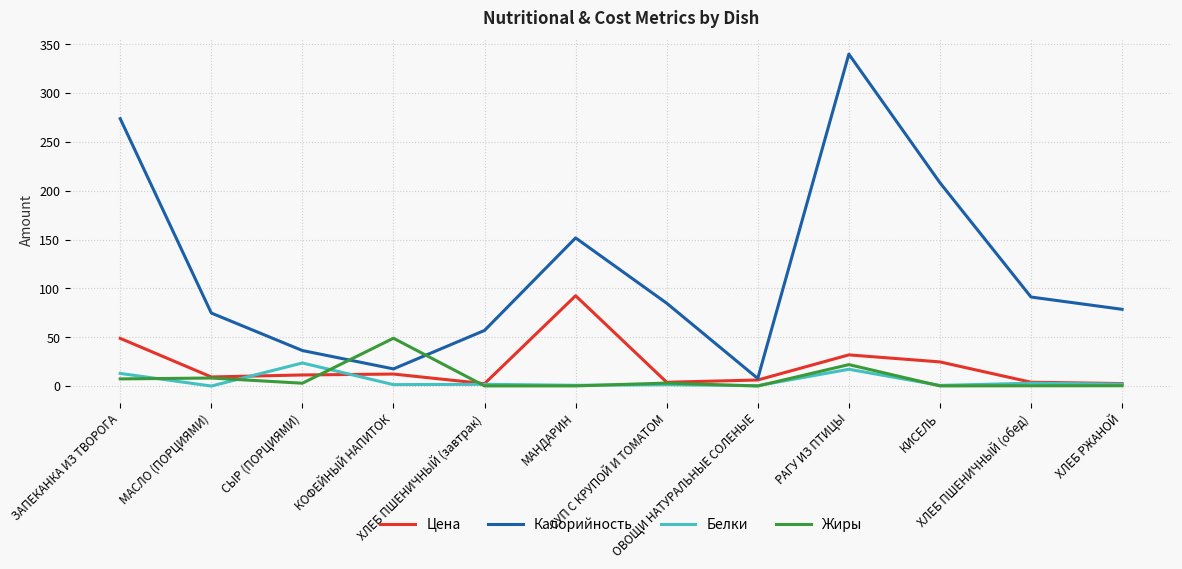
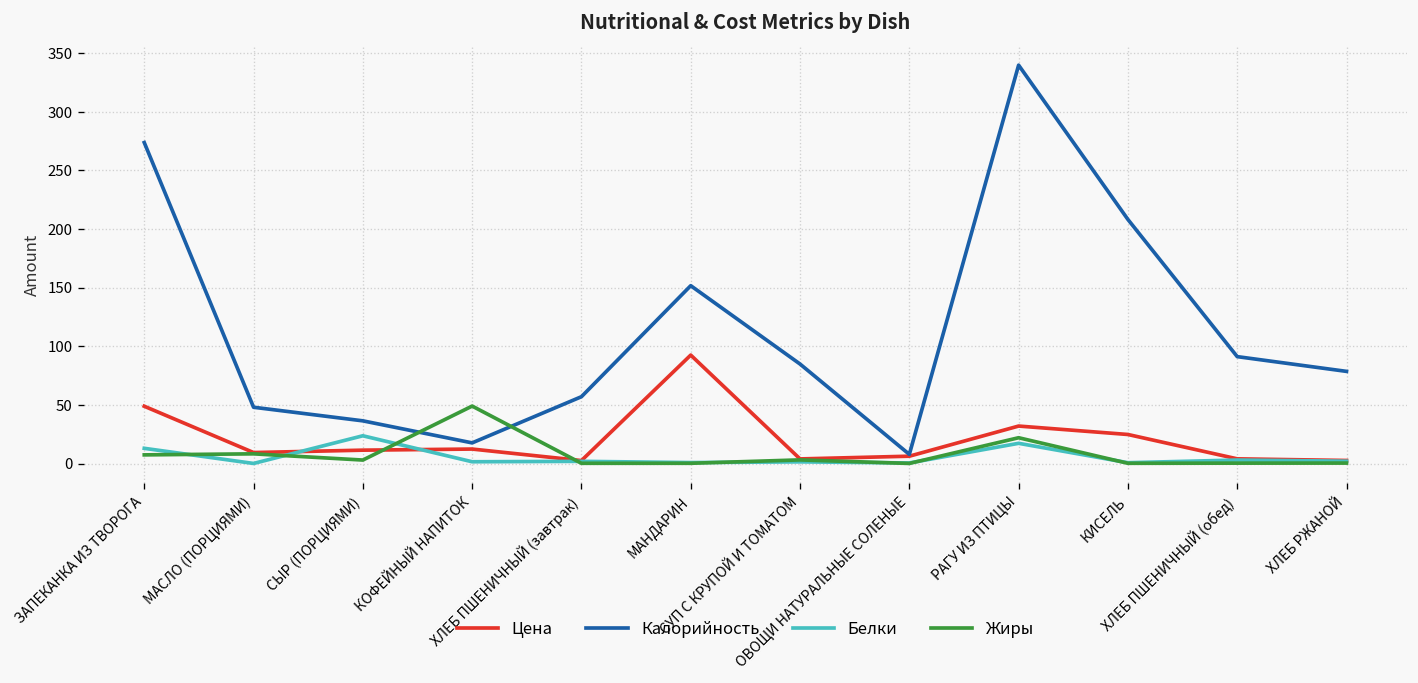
Калорийность, МАСЛО (ПОРЦИЯМИ): 70 -> 50
